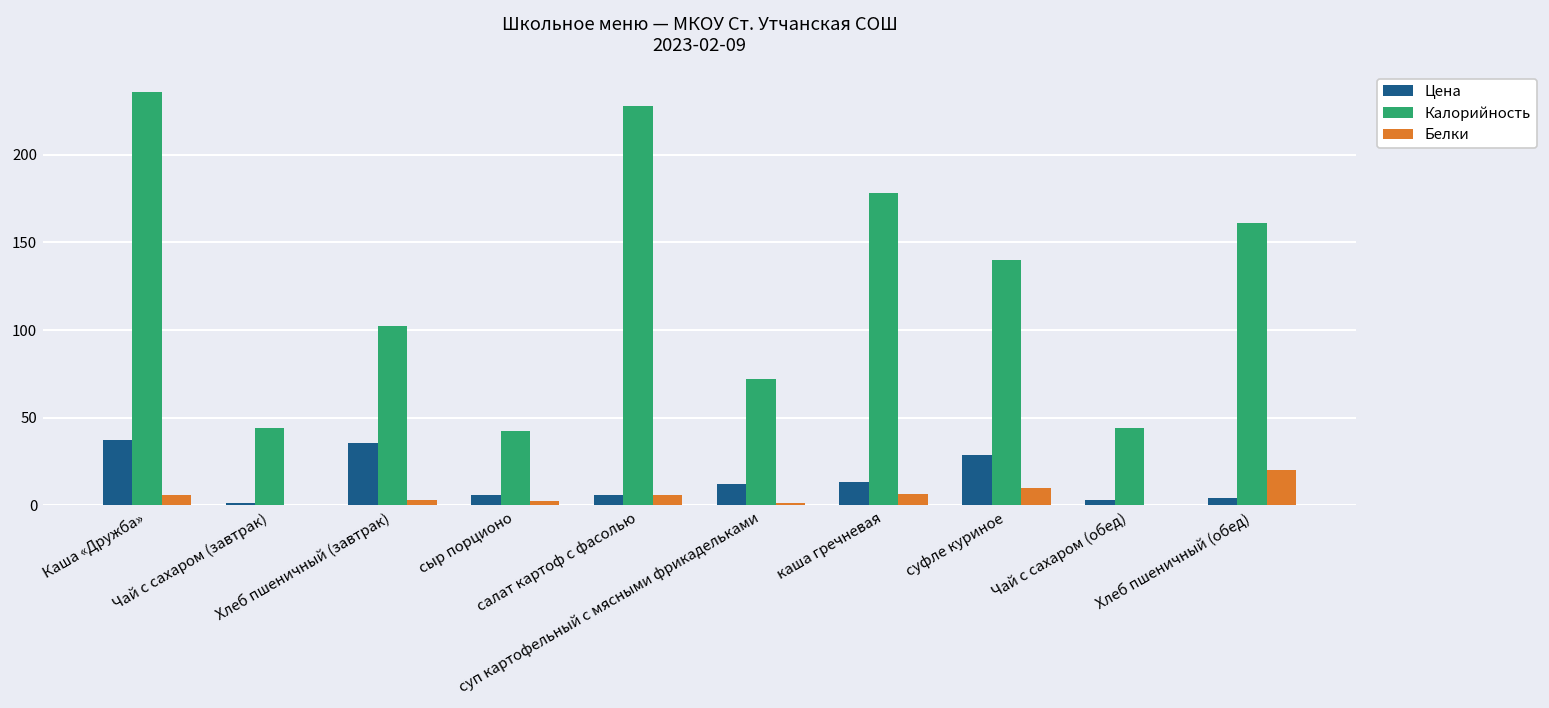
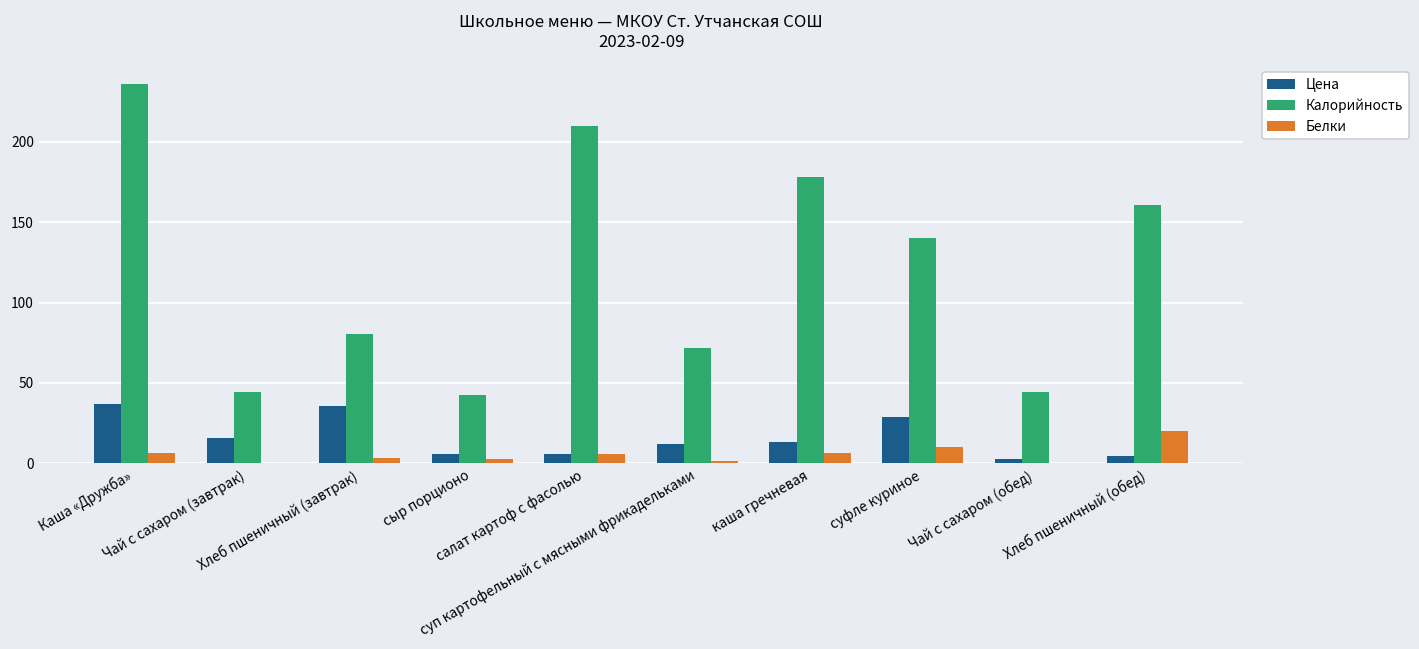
Цена, Чай с сахаром (завтрак): 1 -> 16
Калорийность, Хлеб пшеничный (завтрак): 102 -> 80
Калорийность, салат картоф с фасолью: 228 -> 210
